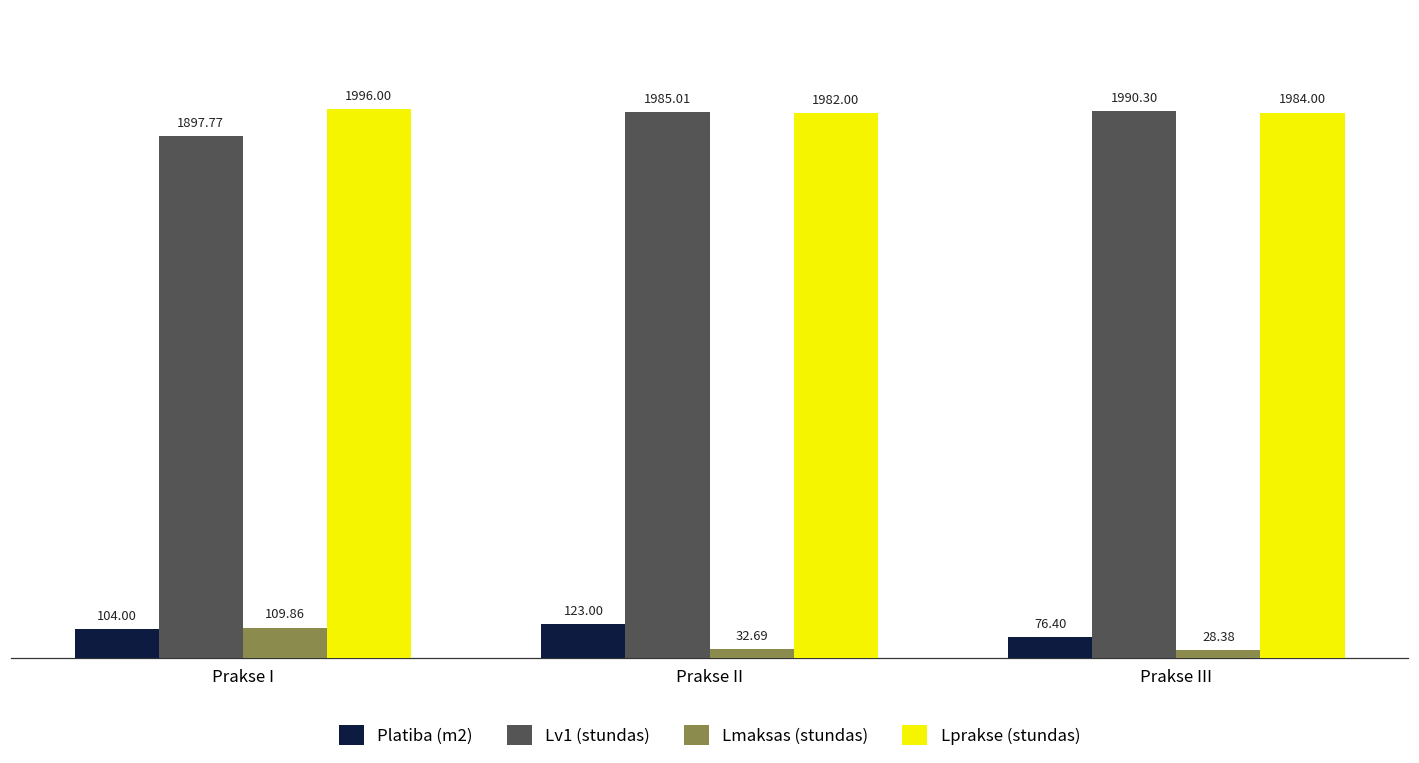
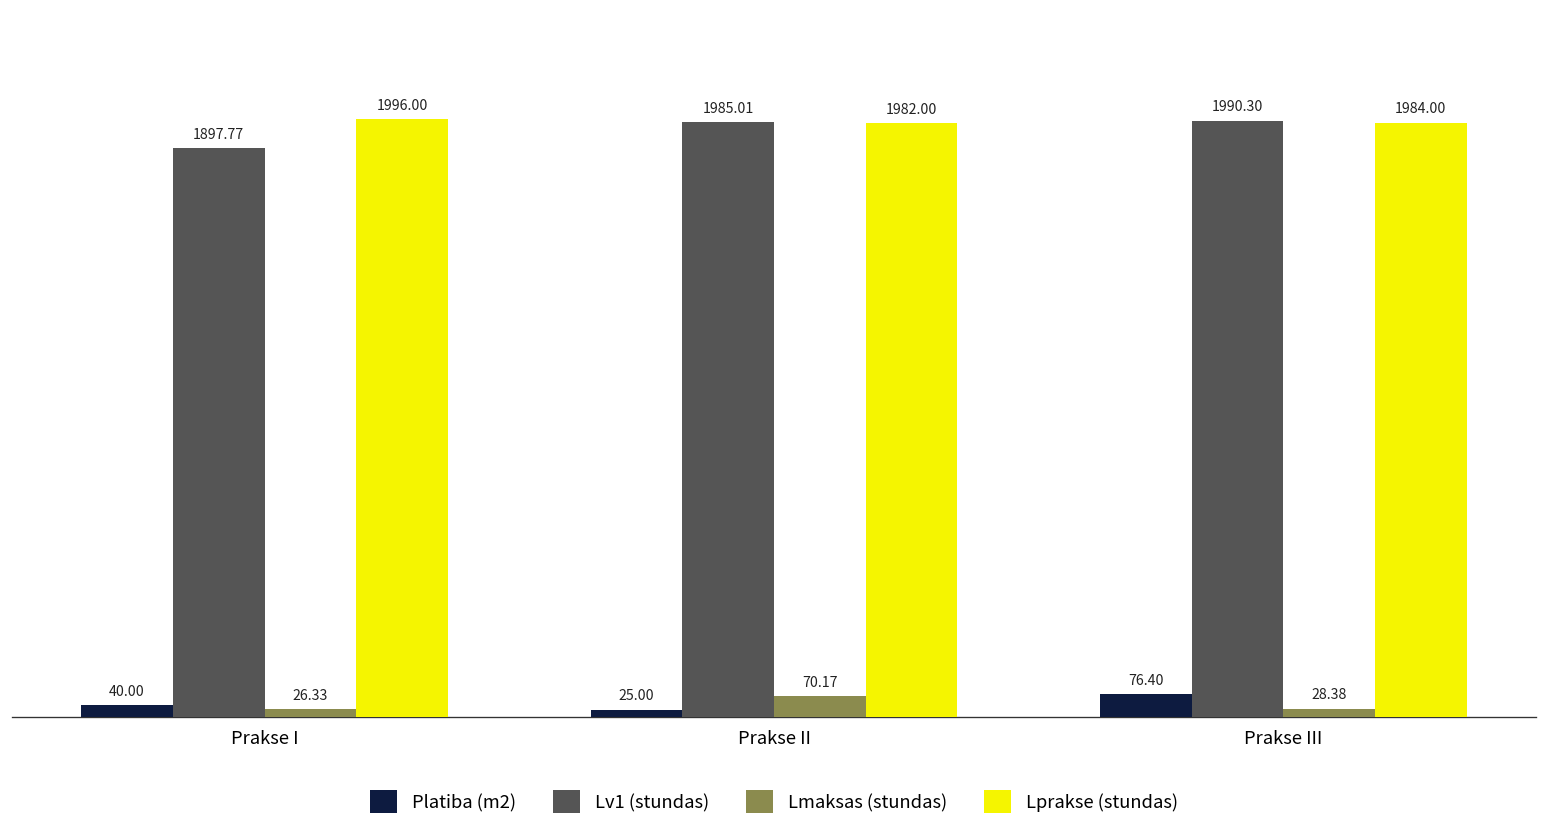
Platiba (m2), Prakse I: 104.00 -> 40.00
Lmaksas (stundas), Prakse I: 109.86 -> 26.33
Platiba (m2), Prakse II: 123.00 -> 25.00
Lmaksas (stundas), Prakse II: 32.69 -> 70.17
